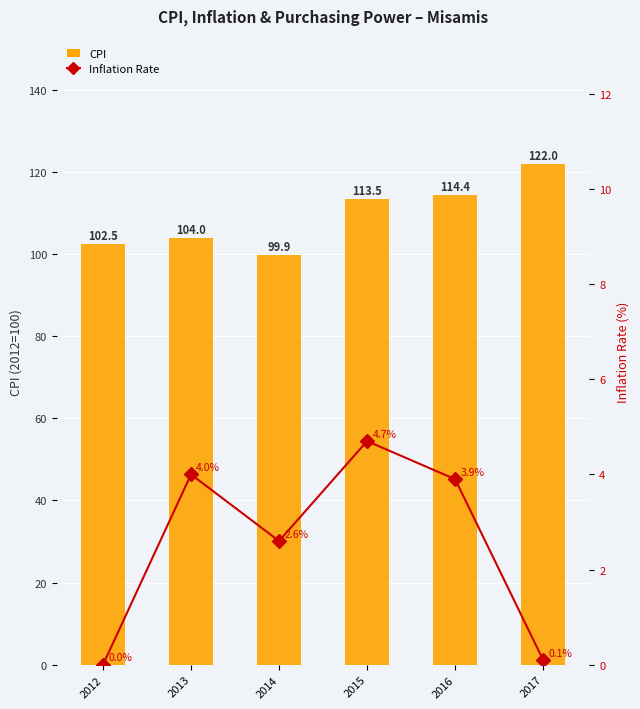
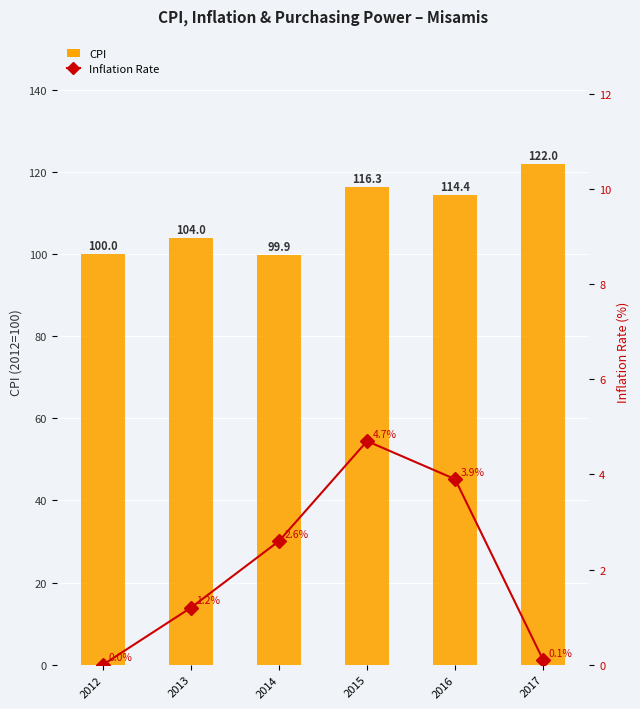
CPI, 2012: 102.5 -> 100.0
CPI, 2015: 113.5 -> 116.3
Inflation Rate, 2013: 4.0% -> 1.2%
